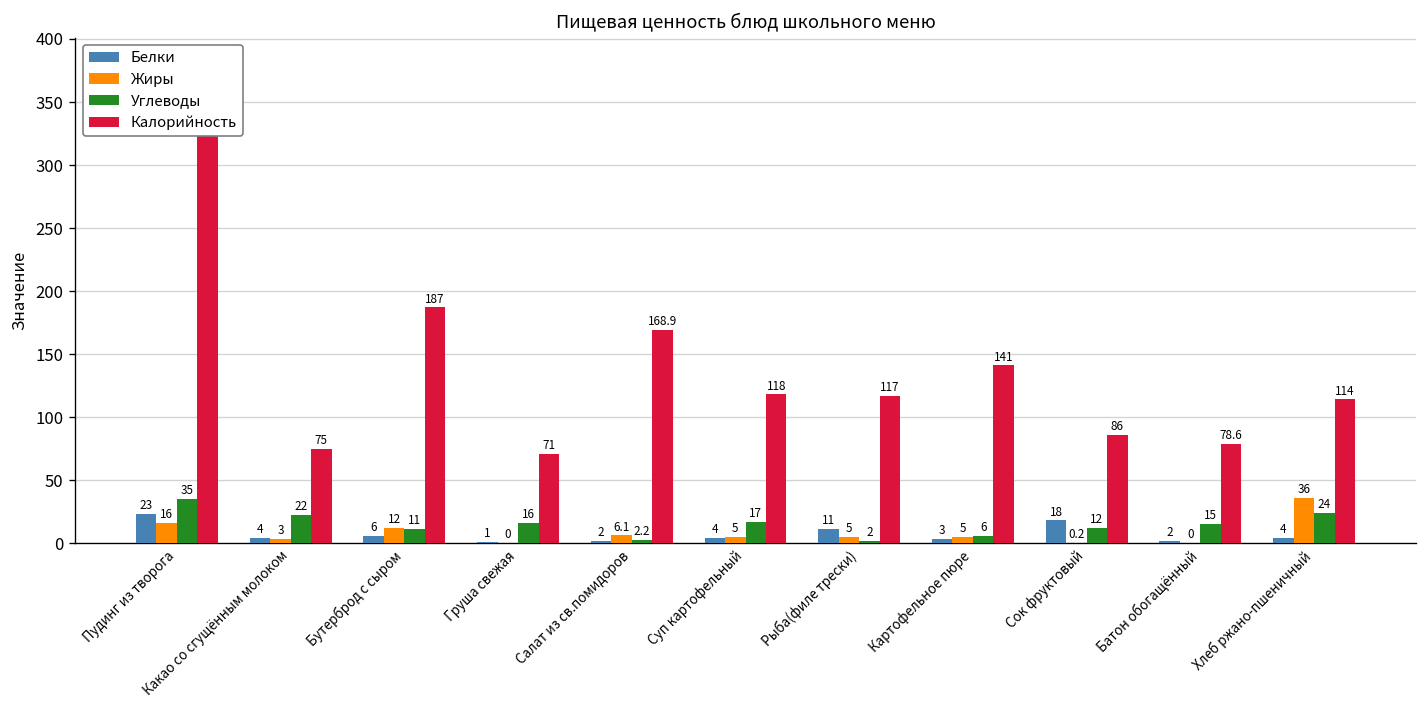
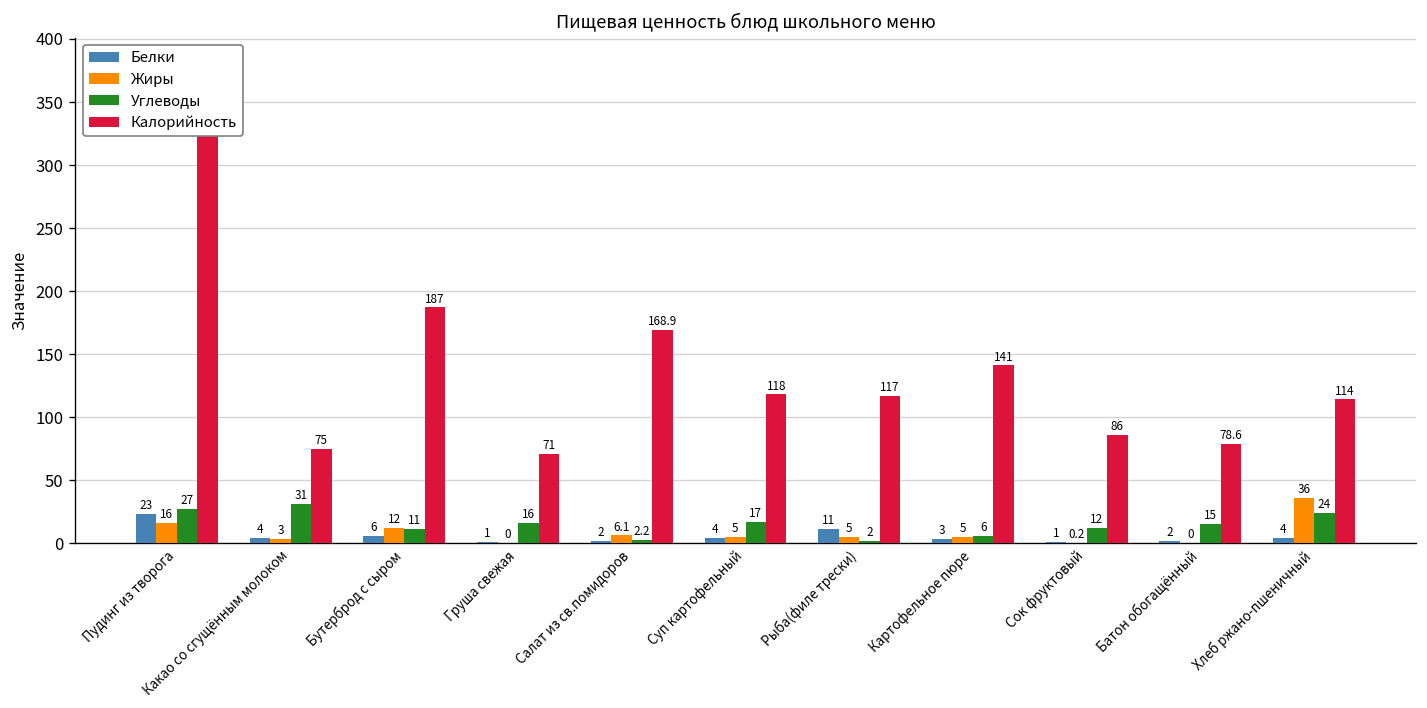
Углеводы, Пудинг из творога: 35 -> 27
Углеводы, Какао со сгущённым молоком: 22 -> 31
Белки, Сок фруктовый: 18 -> 1
